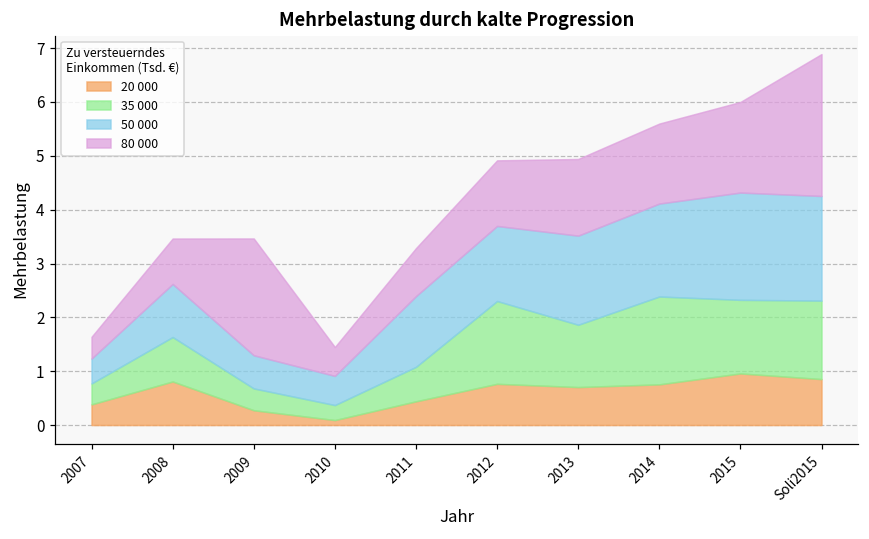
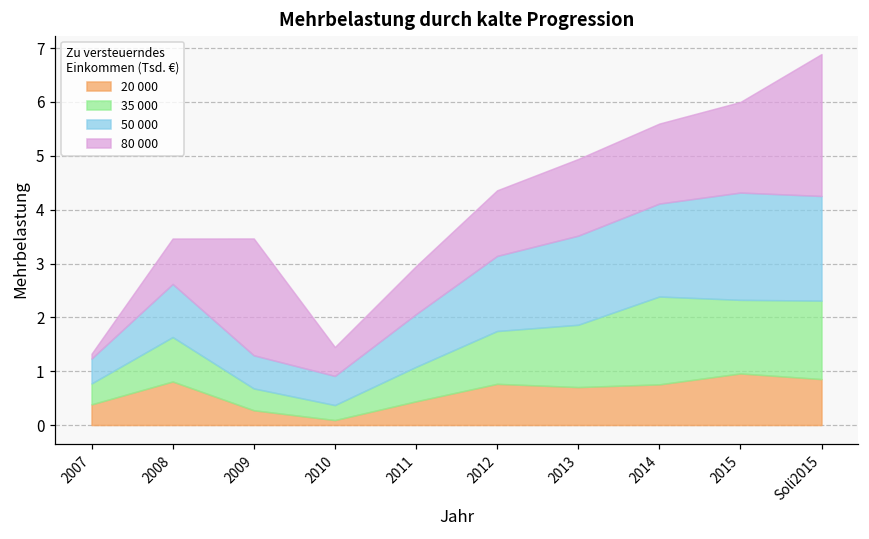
80 000, 2007: 0.4 -> 0.1
50 000, 2011: 1.3 -> 1.0
35 000, 2012: 1.5 -> 1.0
